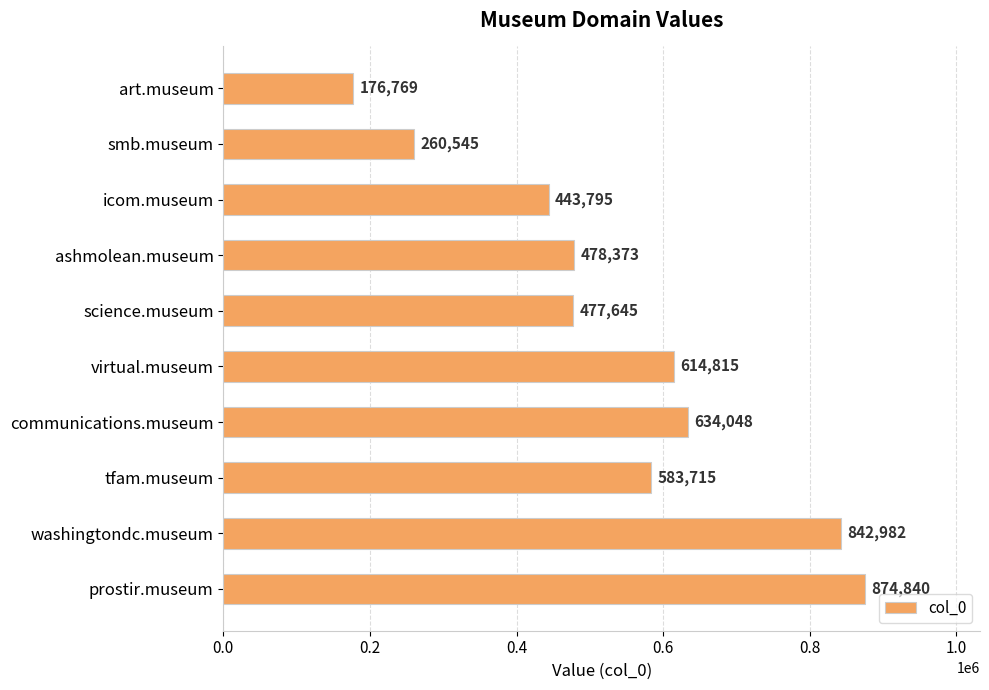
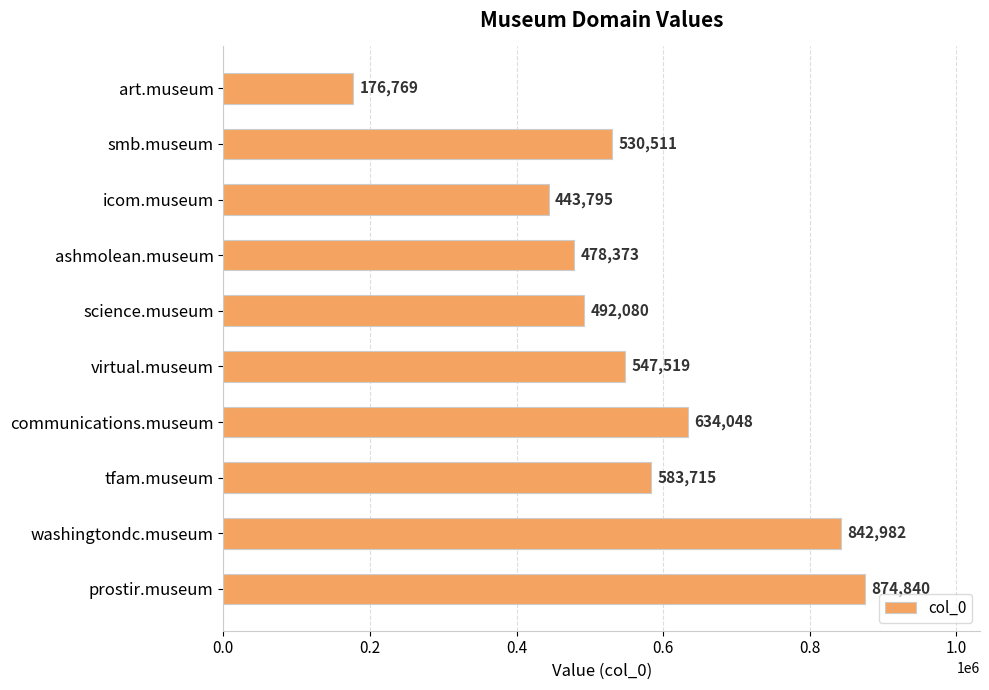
smb.museum: 260,545 -> 530,511
science.museum: 477,645 -> 492,080
virtual.museum: 614,815 -> 547,519
